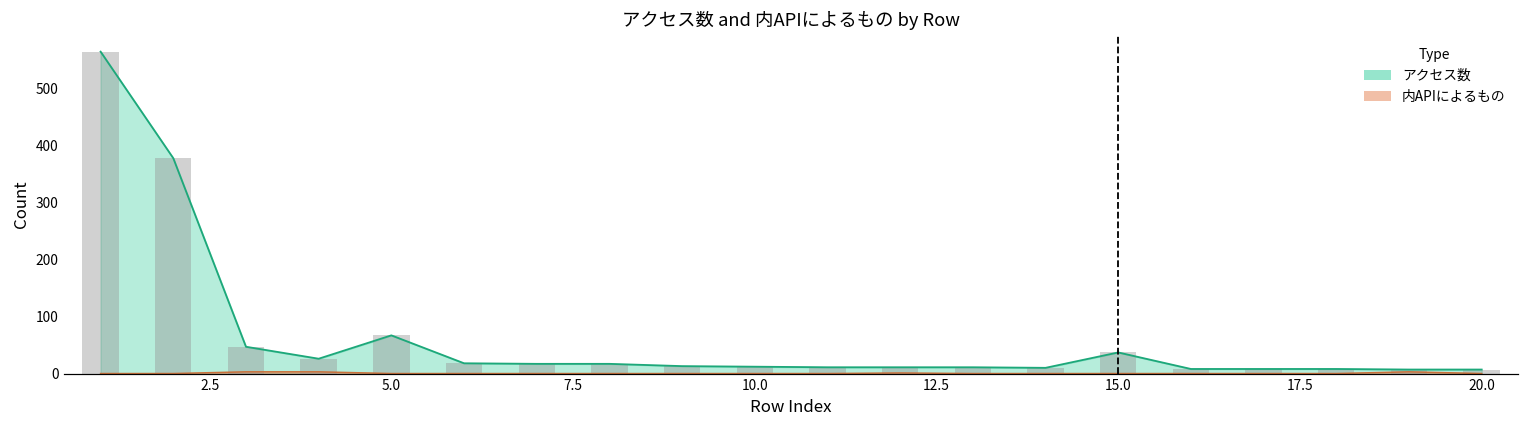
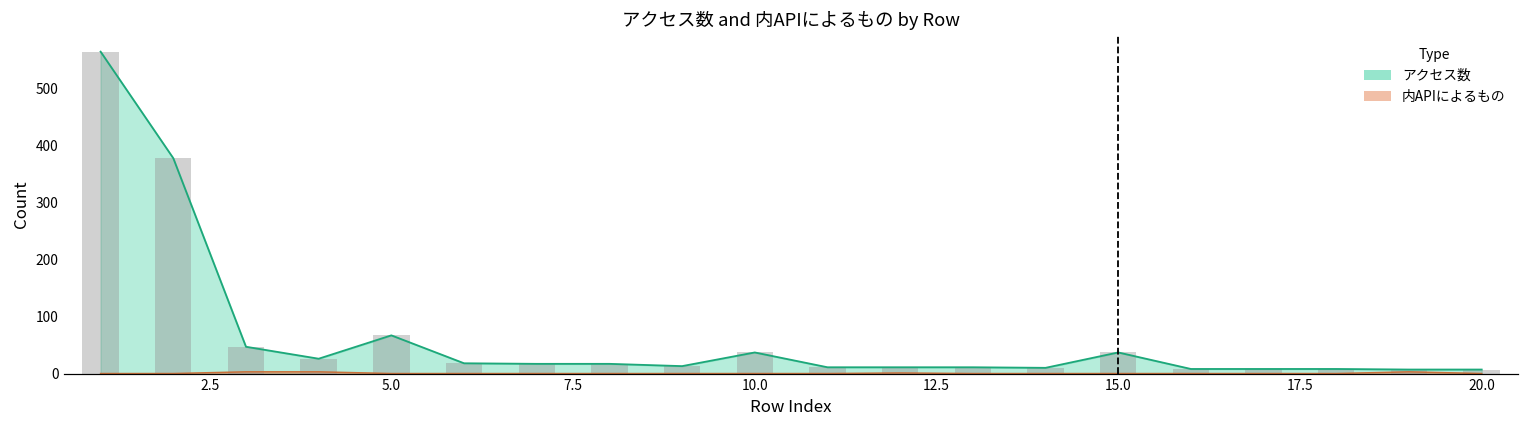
アクセス数, 10.0: 10 -> 40
